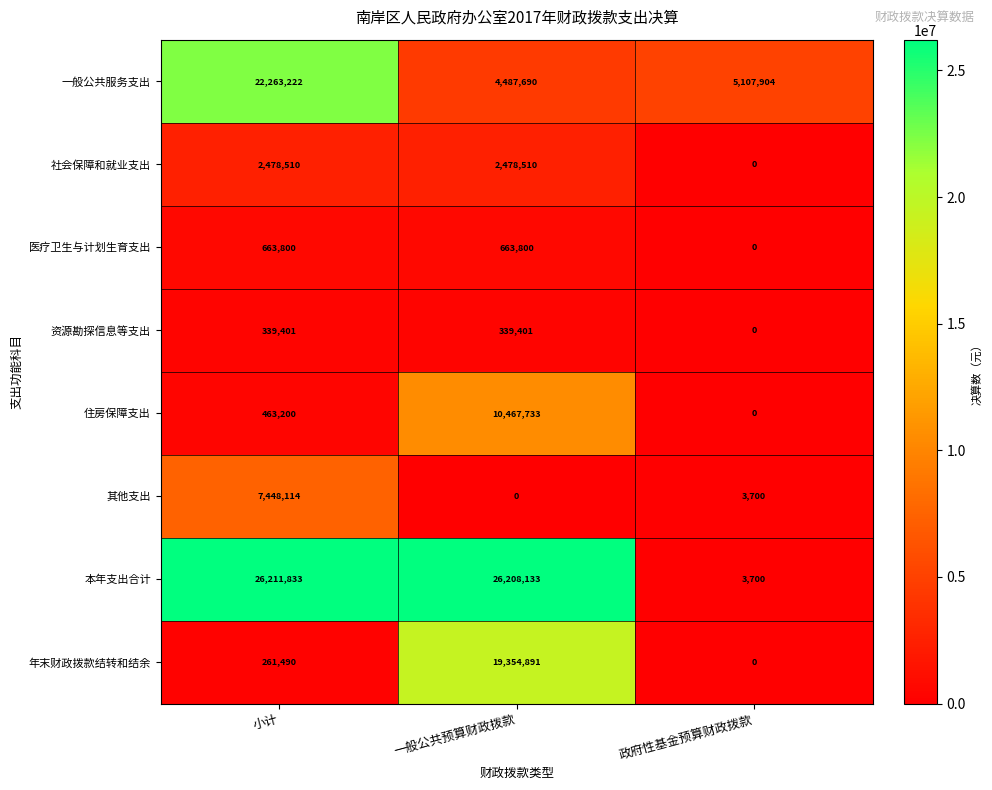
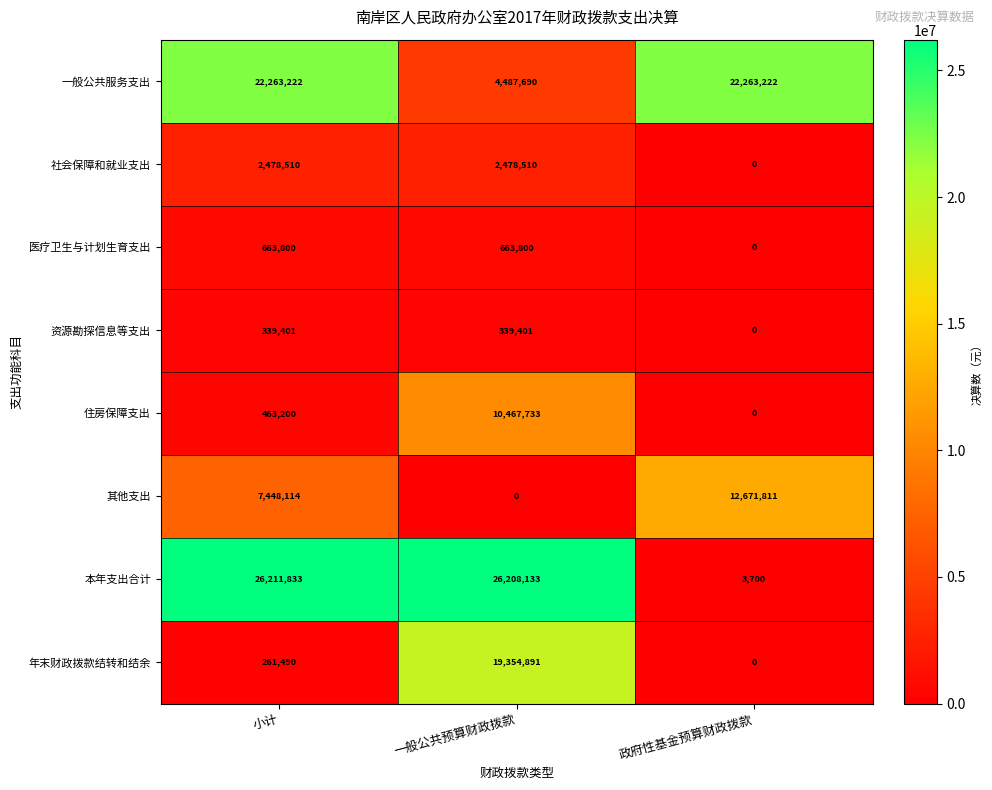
一般公共服务支出, 政府性基金预算财政拨款: 5,107,904 -> 22,263,222
其他支出, 政府性基金预算财政拨款: 3,700 -> 12,671,811
